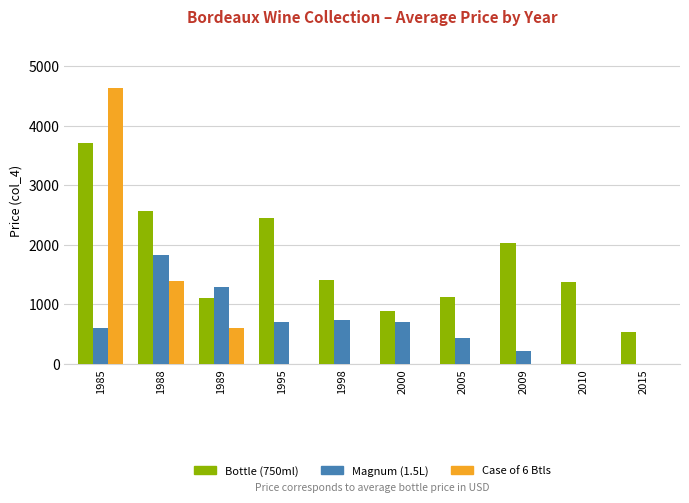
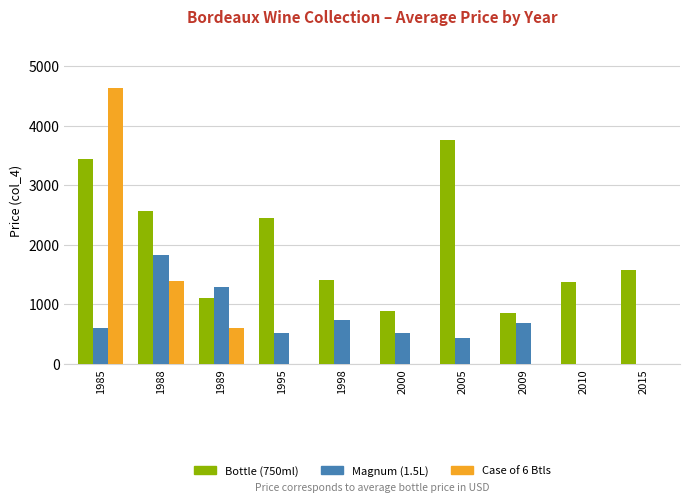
Bottle (750ml), 1985: 3700 -> 3400
Magnum (1.5L), 1995: 700 -> 500
Magnum (1.5L), 2000: 700 -> 500
Bottle (750ml), 2005: 1100 -> 3800
Bottle (750ml), 2009: 2000 -> 900
Magnum (1.5L), 2009: 200 -> 700
Bottle (750ml), 2015: 500 -> 1600
